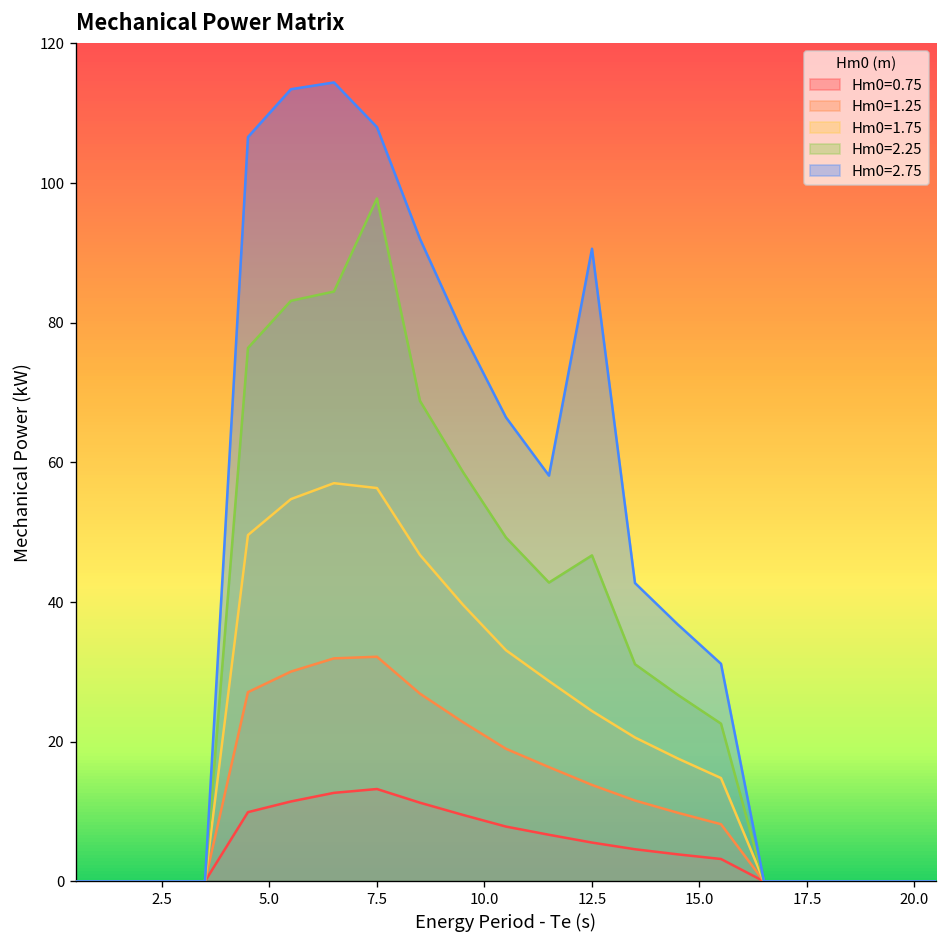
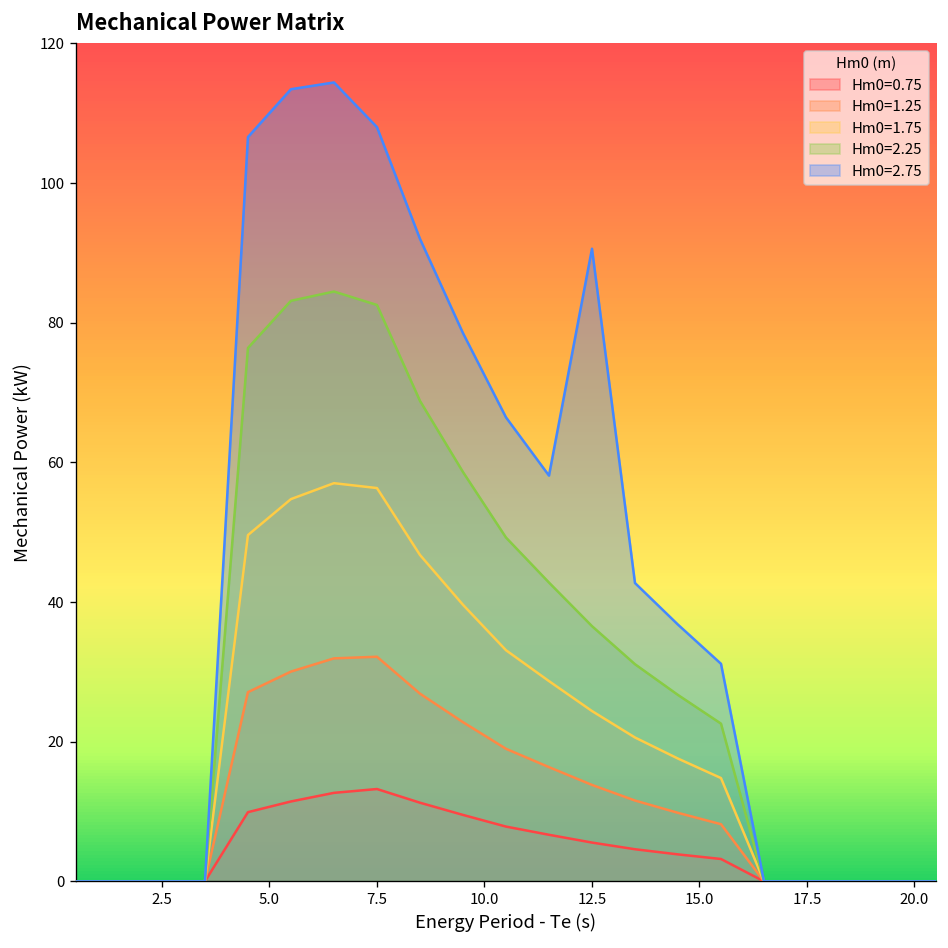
Hm0=2.25, 7.5: 98 -> 83
Hm0=2.25, 12.5: 47 -> 37
